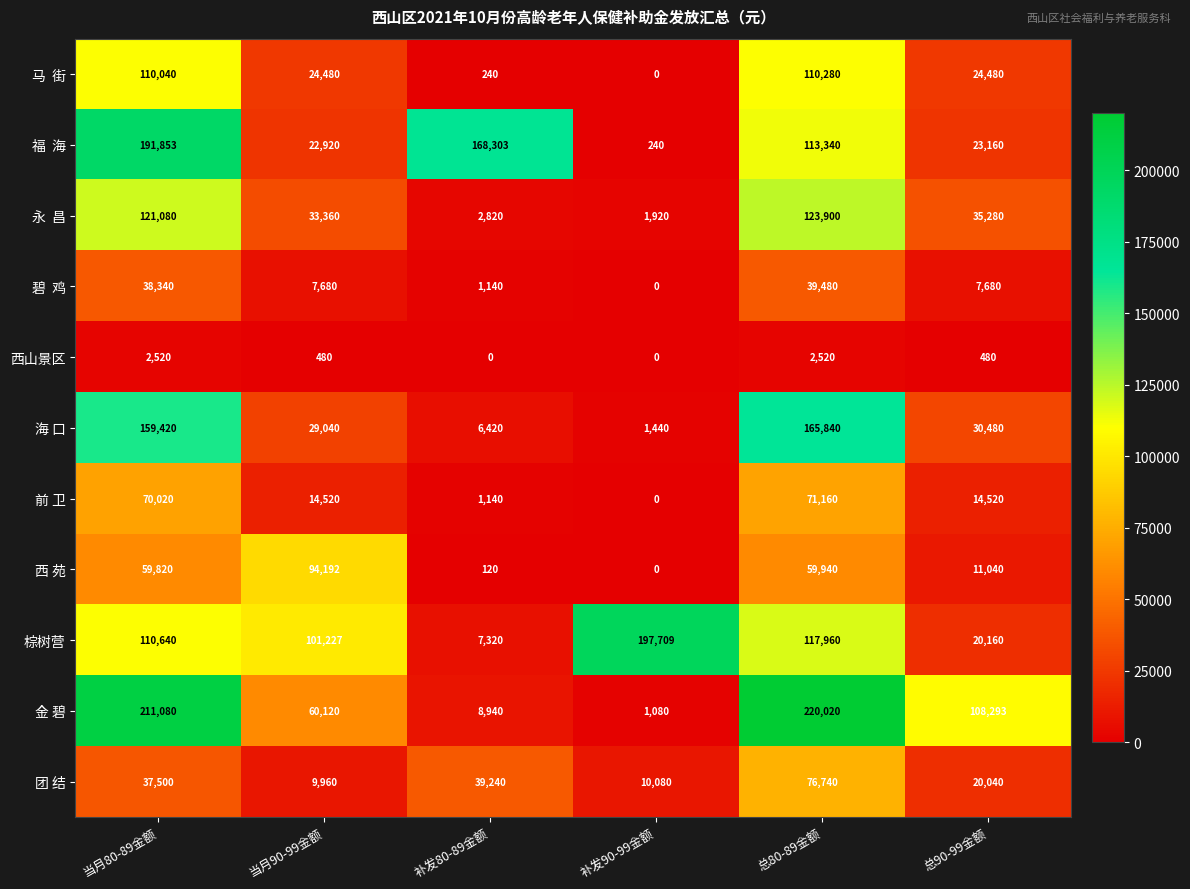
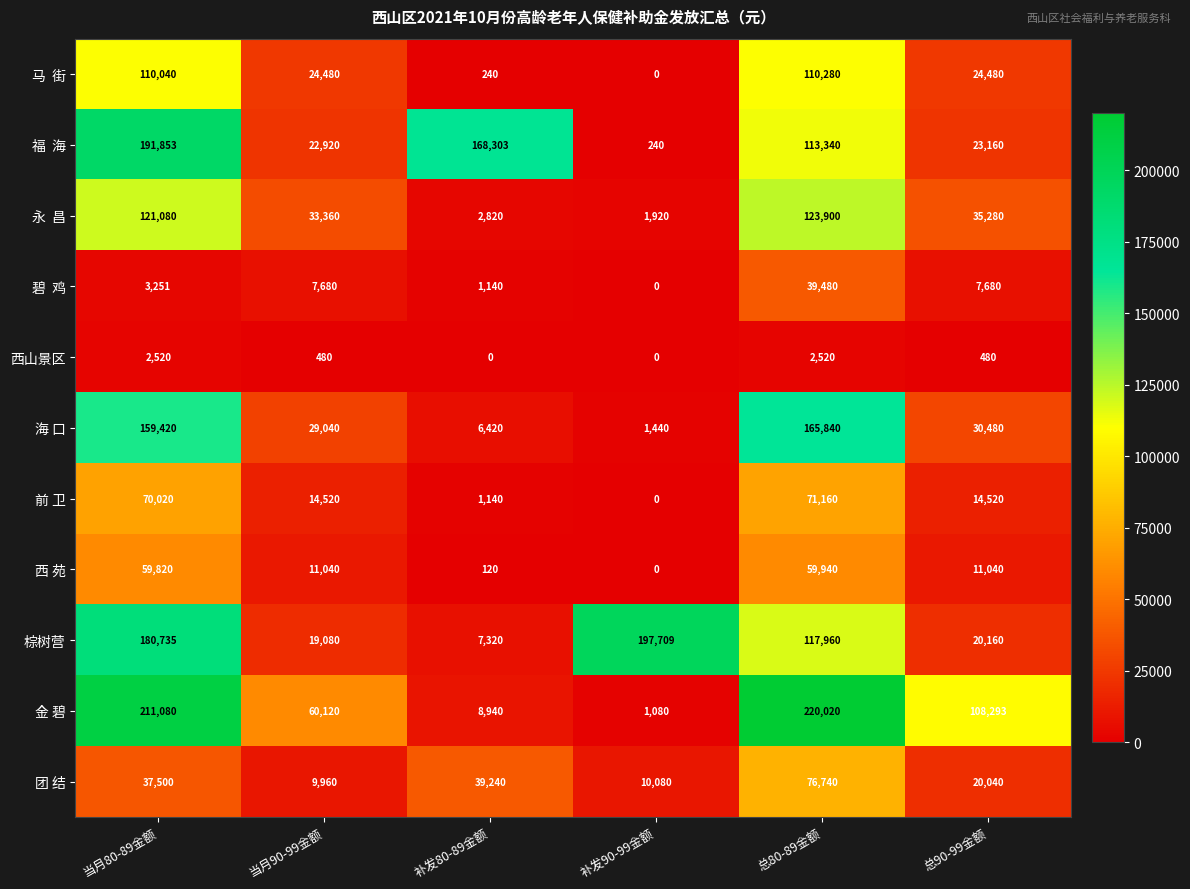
碧 鸡, 当月80-89金额: 38,340 -> 3,251
西 苑, 当月90-99金额: 94,192 -> 11,040
棕树营, 当月80-89金额: 110,640 -> 180,735
棕树营, 当月90-99金额: 101,227 -> 19,080
